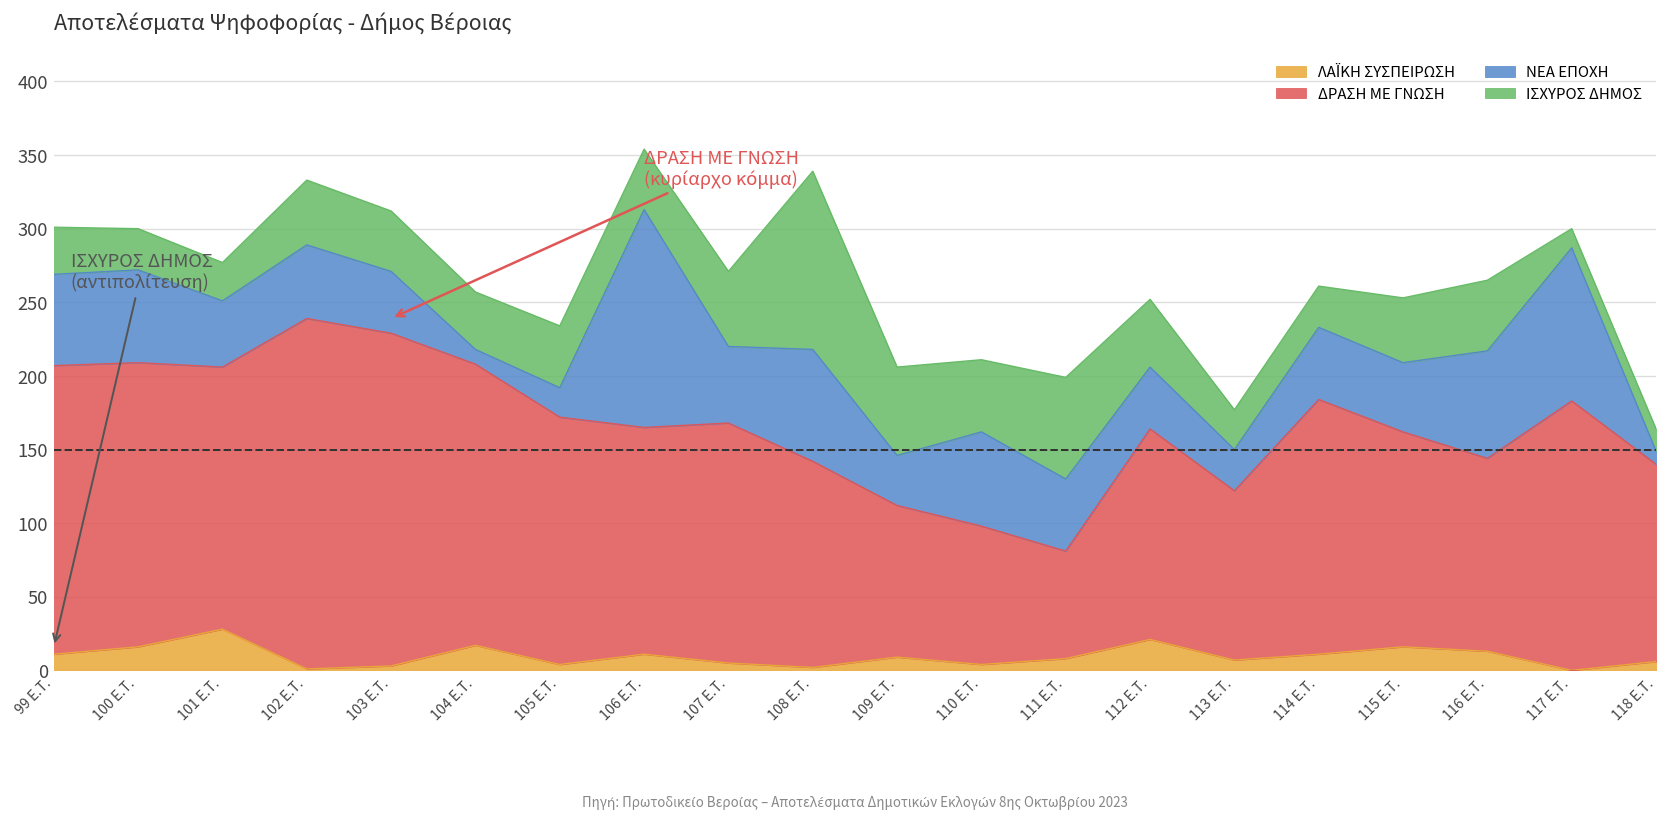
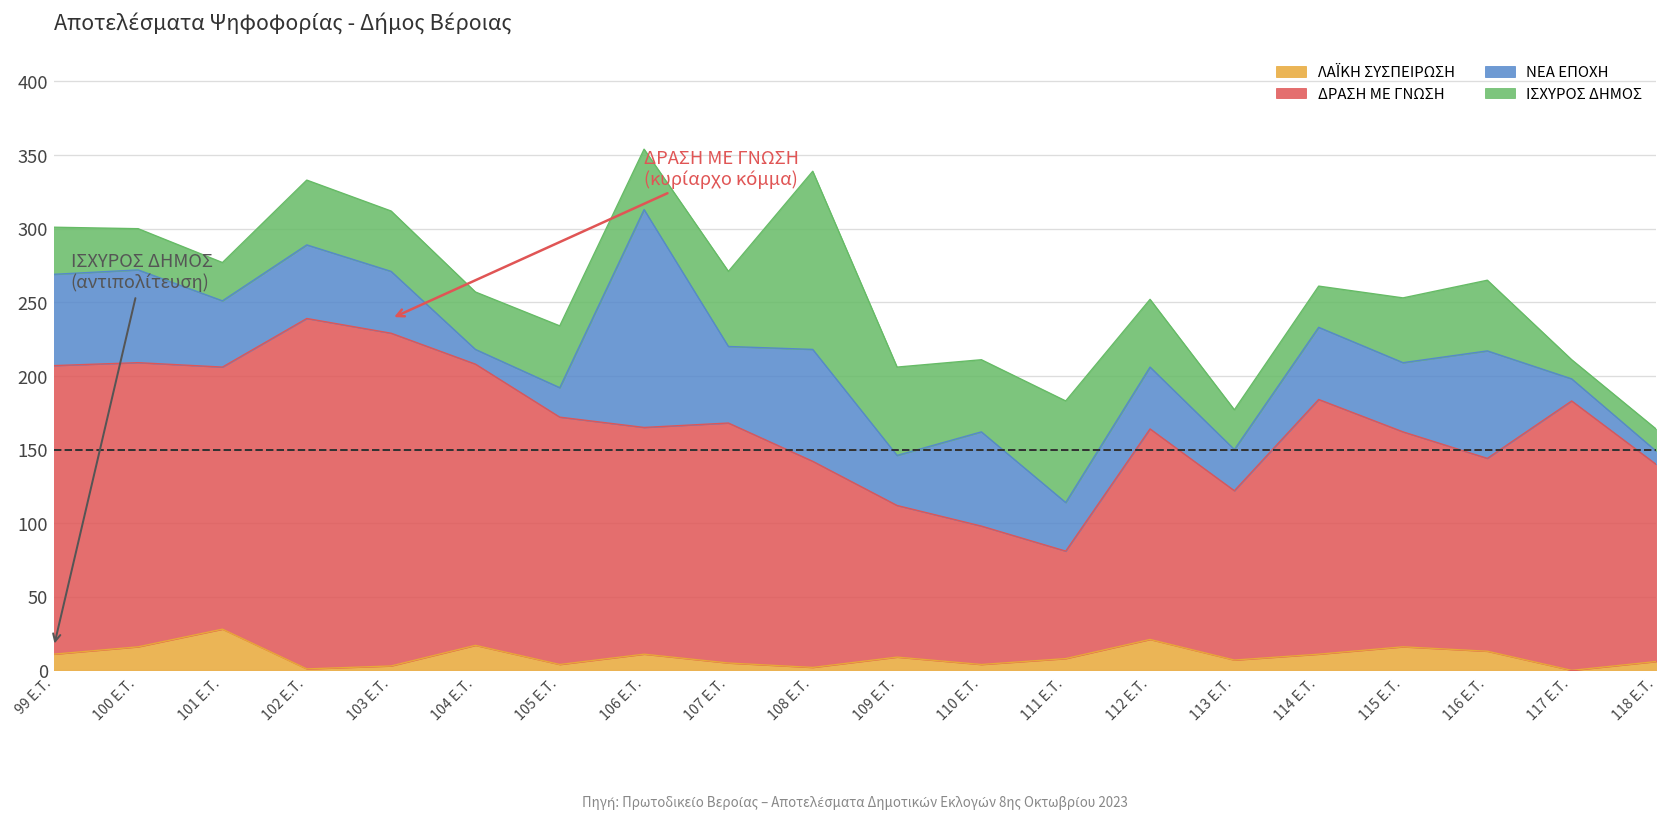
ΝΕΑ ΕΠΟΧΗ, 111 E.T.: 49 -> 33
ΝΕΑ ΕΠΟΧΗ, 117 E.T.: 104 -> 15
